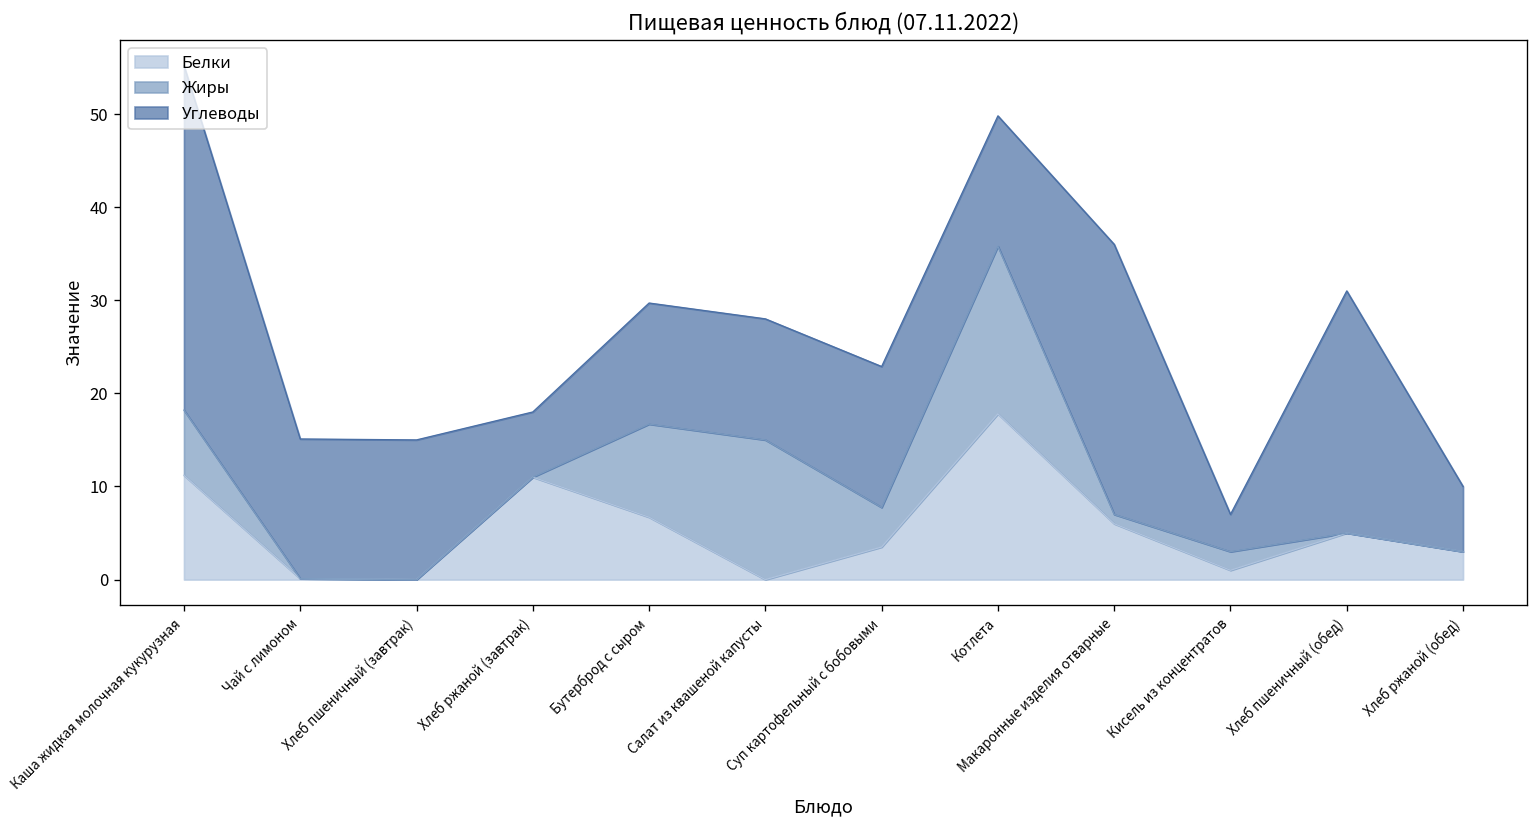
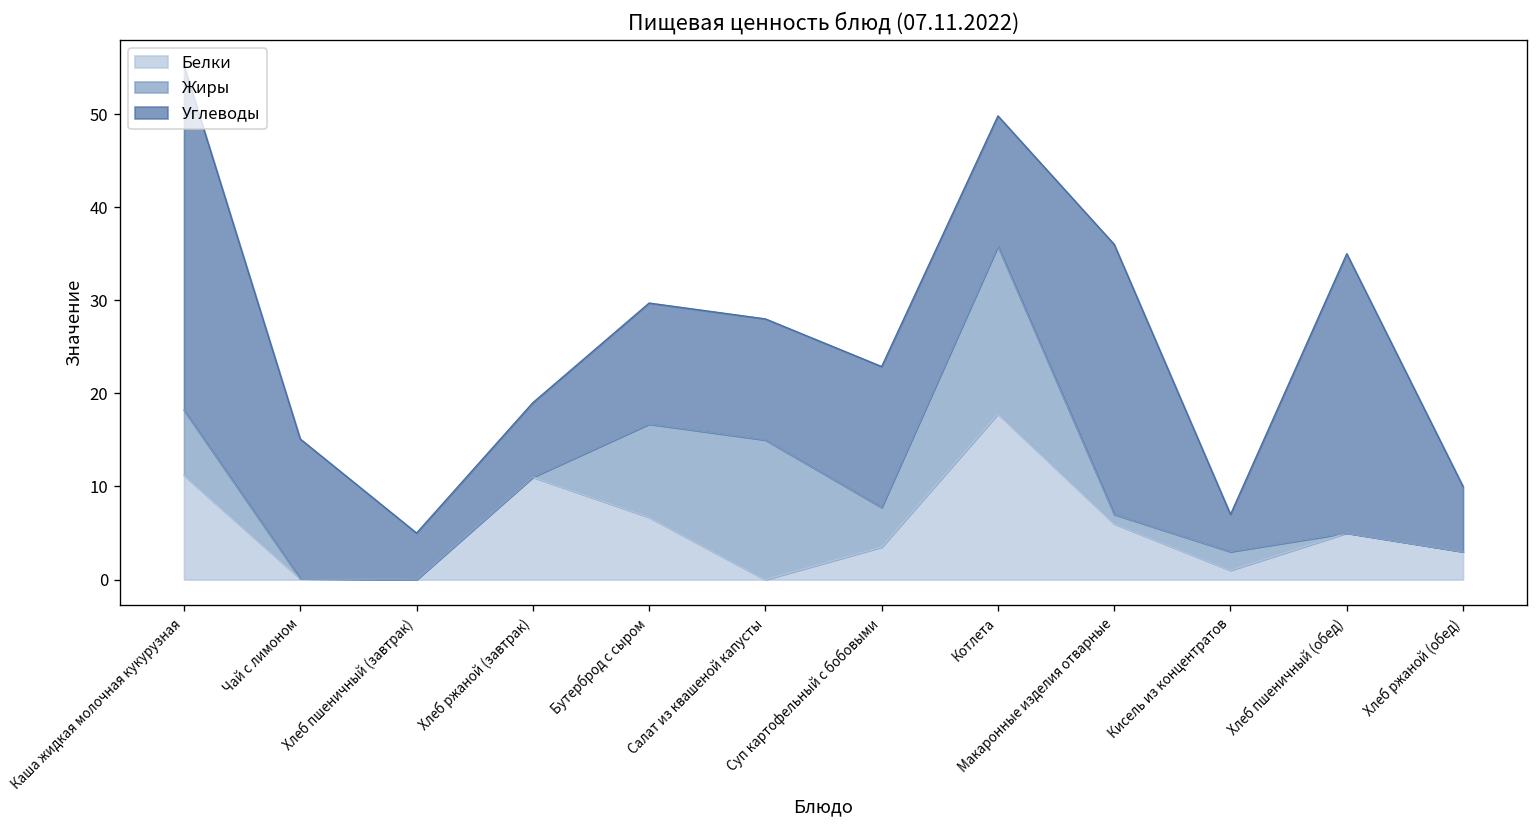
Углеводы, Хлеб пшеничный (завтрак): 15 -> 5
Углеводы, Хлеб ржаной (завтрак): 7 -> 8
Углеводы, Хлеб пшеничный (обед): 26 -> 30
